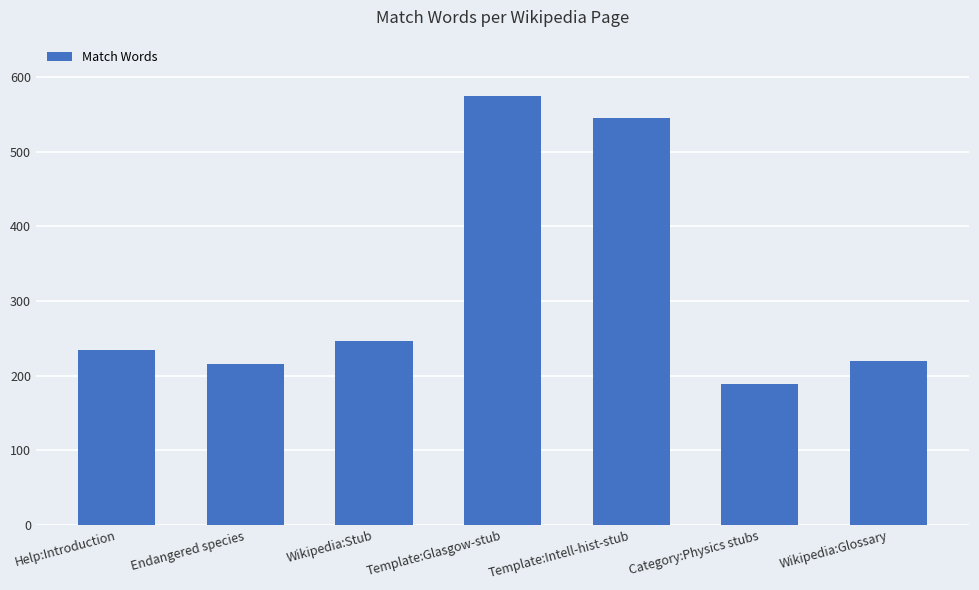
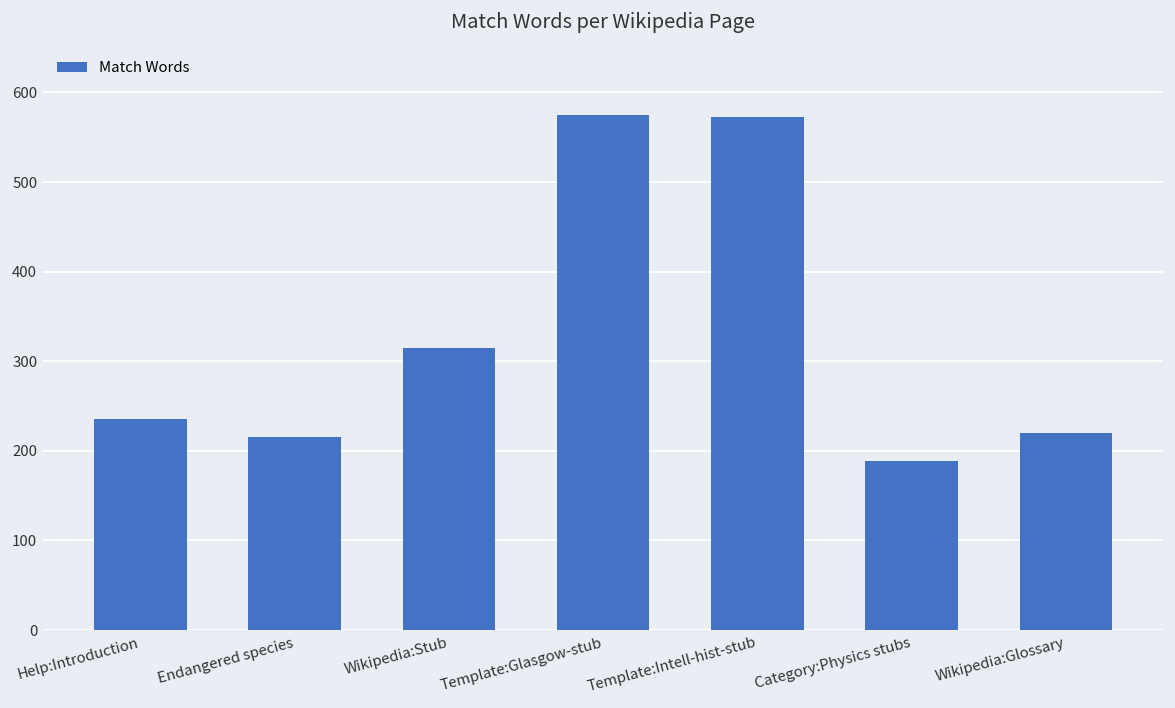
Wikipedia:Stub: 250 -> 320
Template:Intell-hist-stub: 550 -> 570
